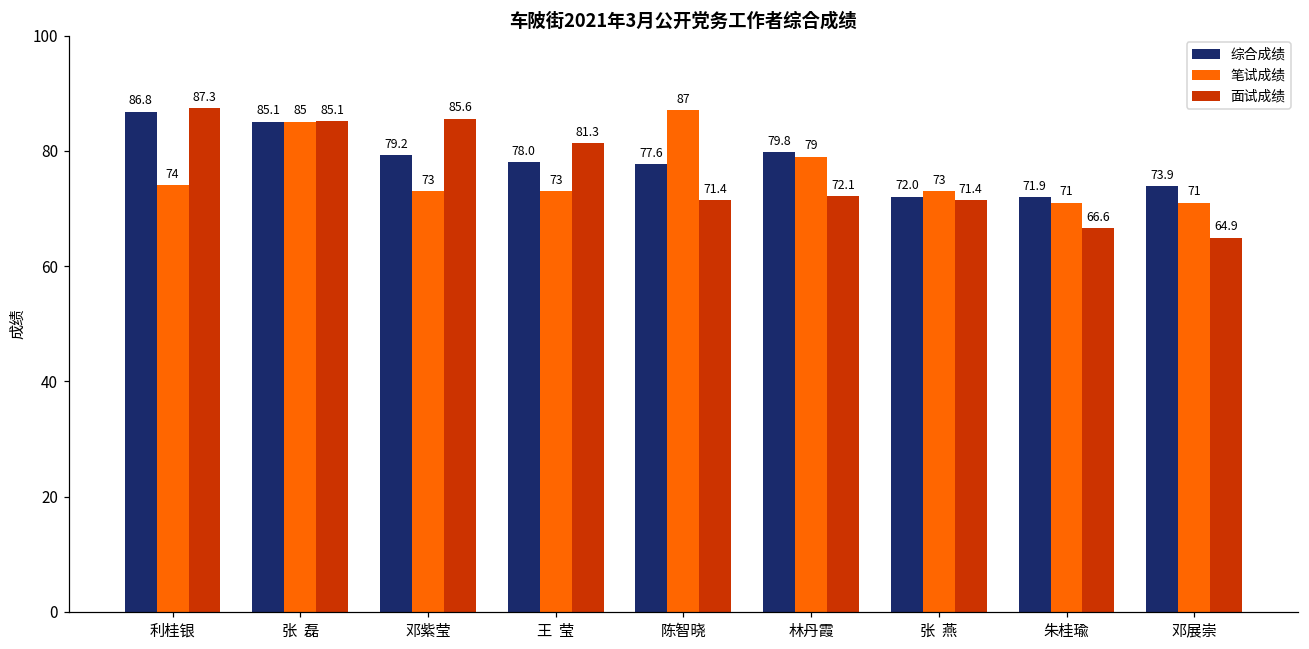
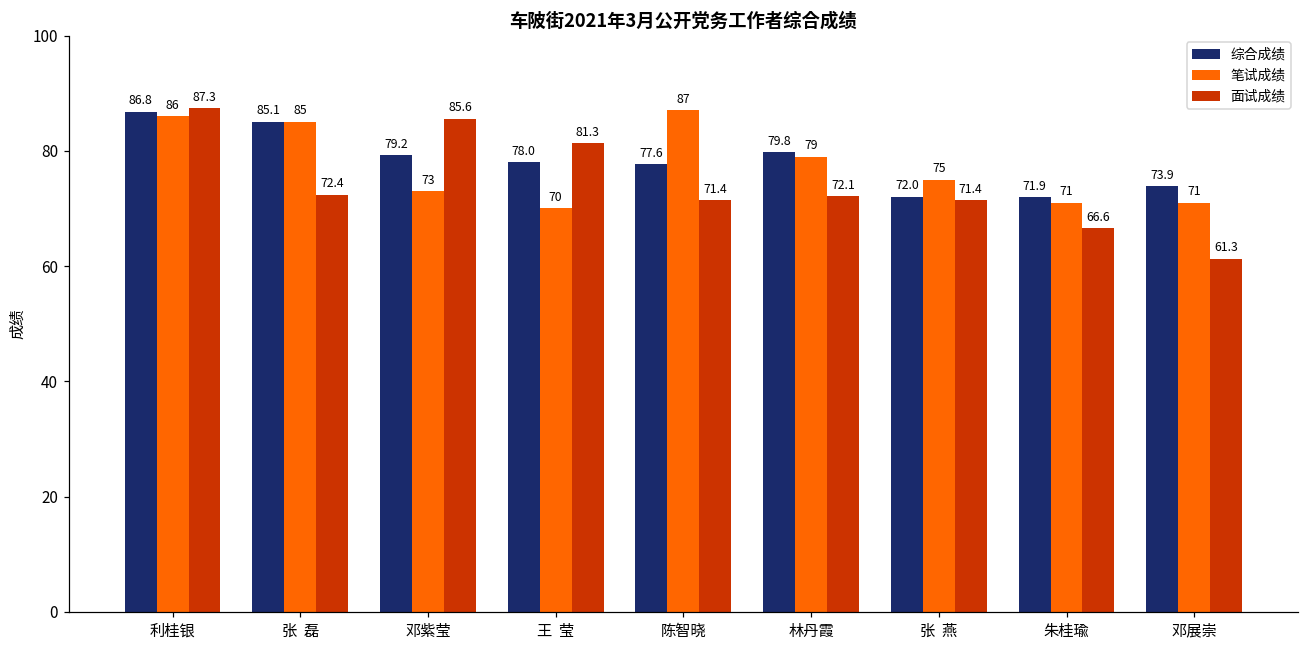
笔试成绩, 利桂银: 74 -> 86
面试成绩, 张 磊: 85.1 -> 72.4
笔试成绩, 王 莹: 73 -> 70
笔试成绩, 张 燕: 73 -> 75
面试成绩, 邓展崇: 64.9 -> 61.3
